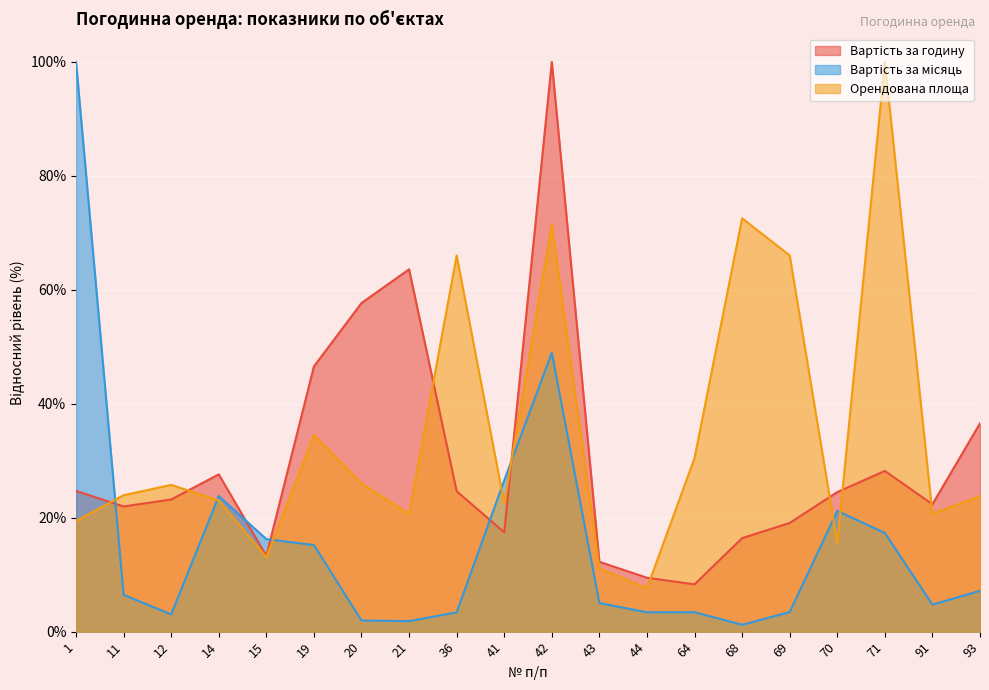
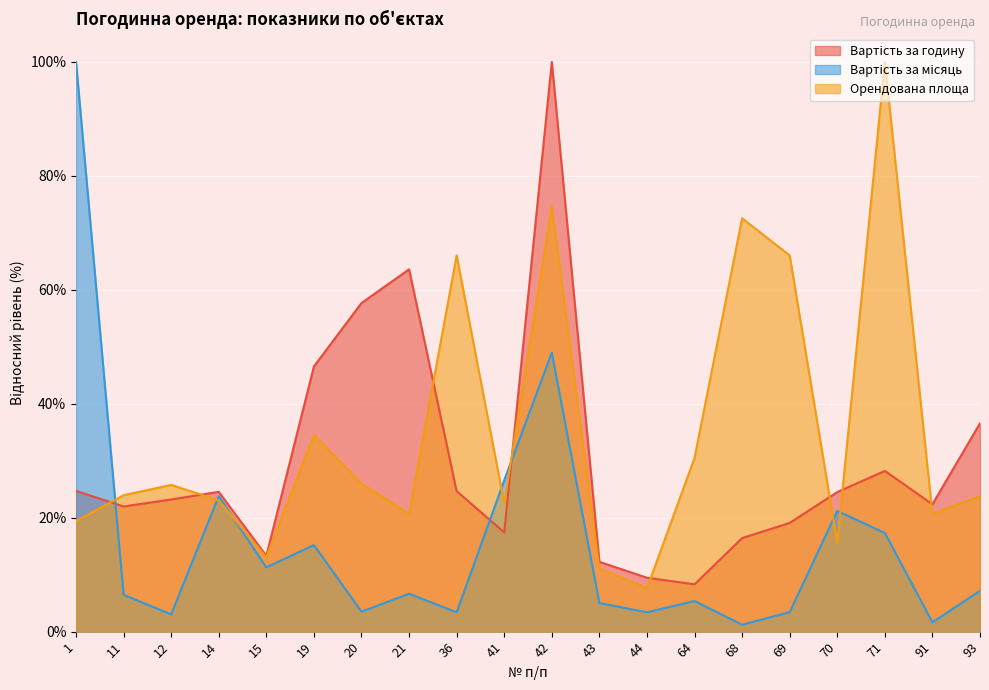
Вартість за годину, 14: 28% -> 25%
Вартість за місяць, 15: 16% -> 11%
Вартість за місяць, 20: 2% -> 4%
Вартість за місяць, 21: 2% -> 7%
Орендована площа, 42: 72% -> 75%
Вартість за місяць, 64: 3% -> 5%
Вартість за місяць, 91: 5% -> 2%
